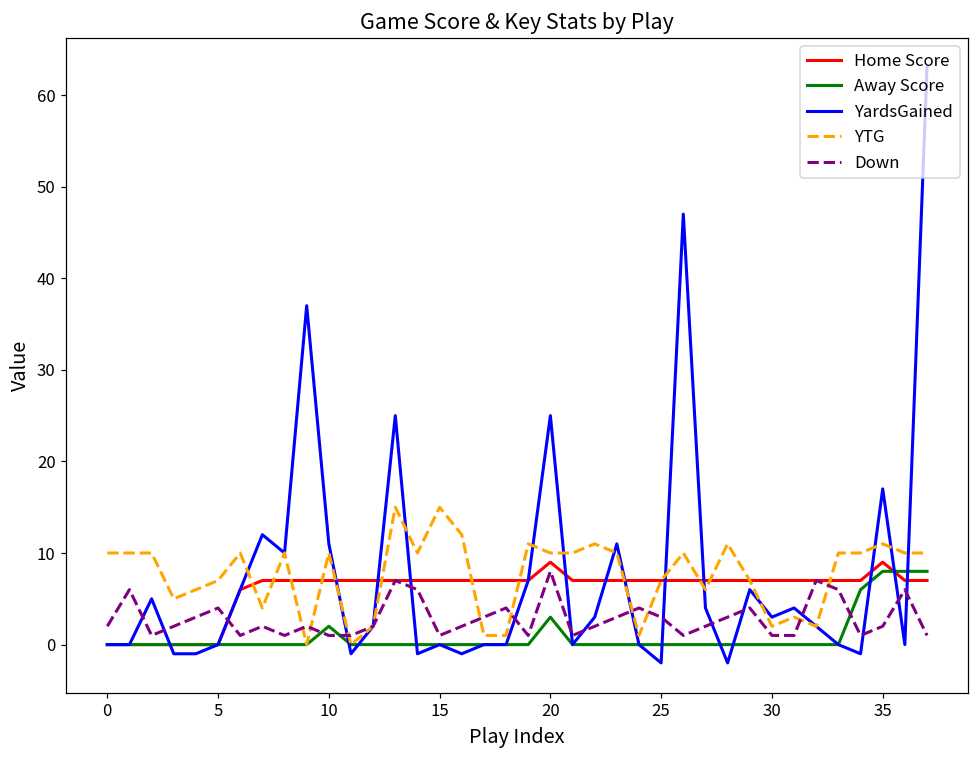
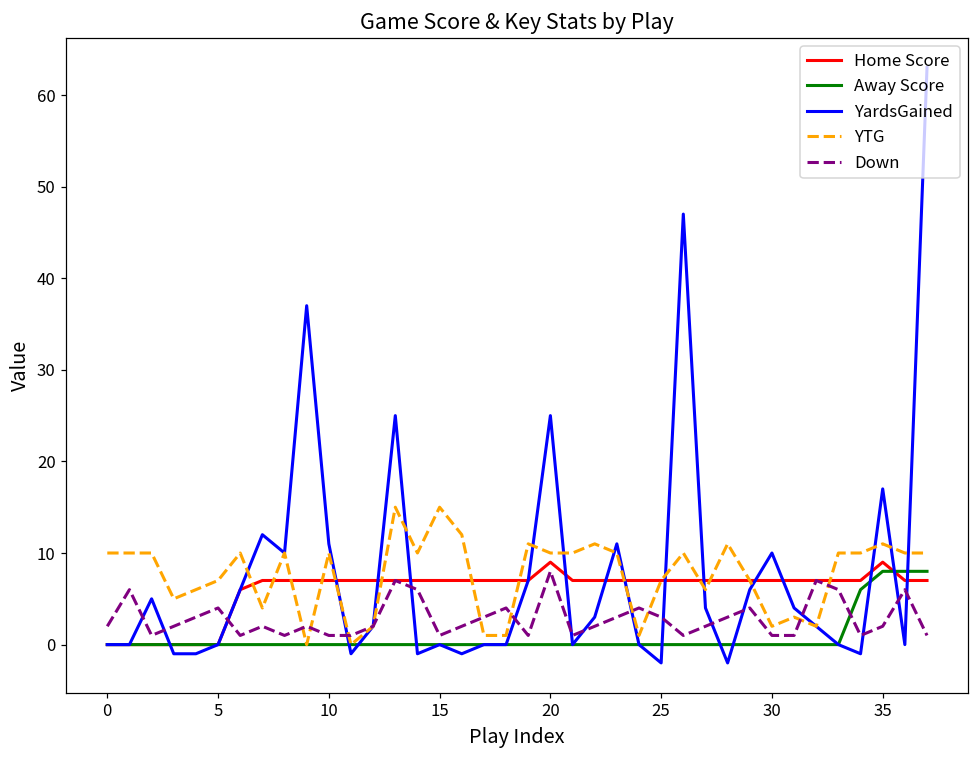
Away Score, 10: 2 -> 0
Away Score, 20: 3 -> 0
YardsGained, 30: 3 -> 10
